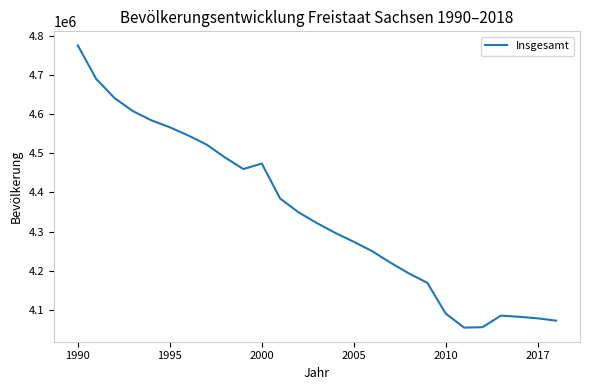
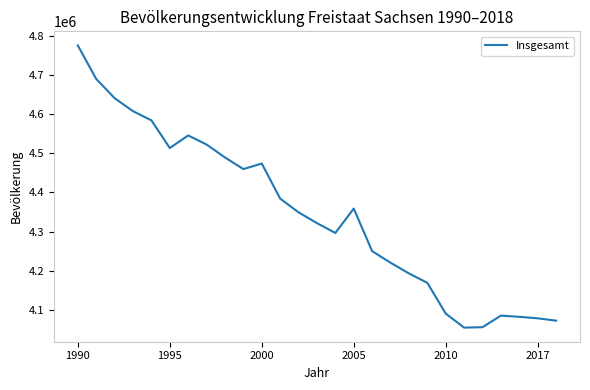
1995: 4570000 -> 4510000
2005: 4270000 -> 4360000
